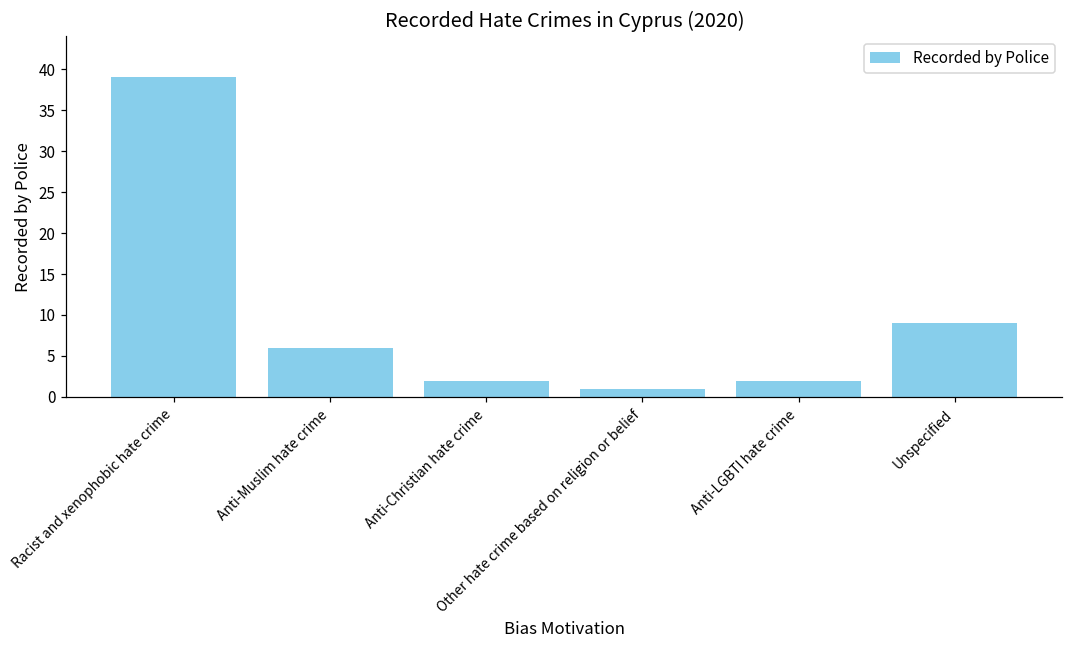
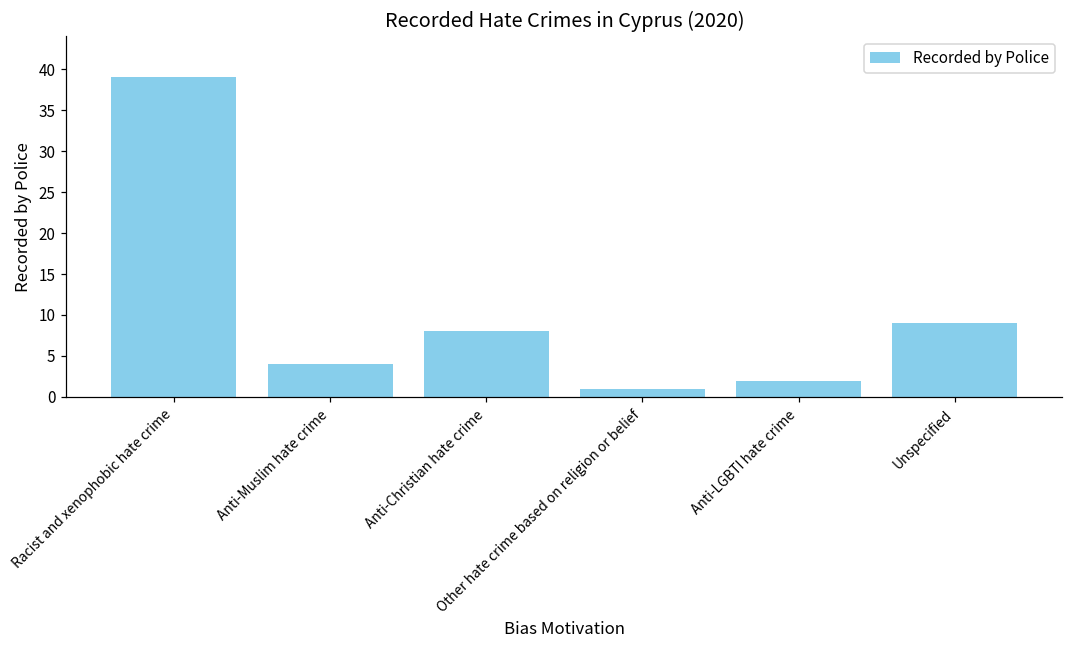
Anti-Muslim hate crime: 6 -> 4
Anti-Christian hate crime: 2 -> 8
